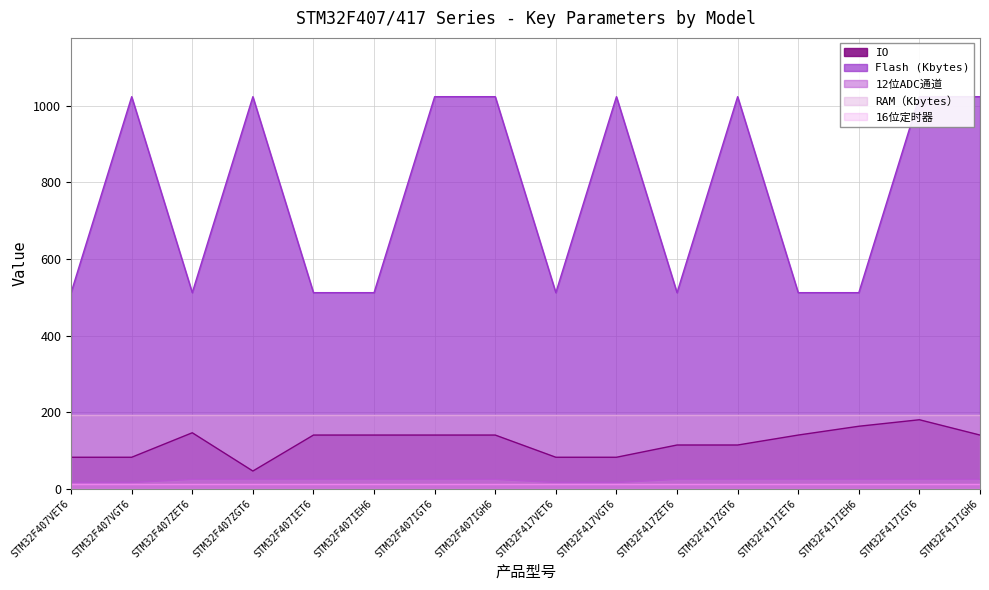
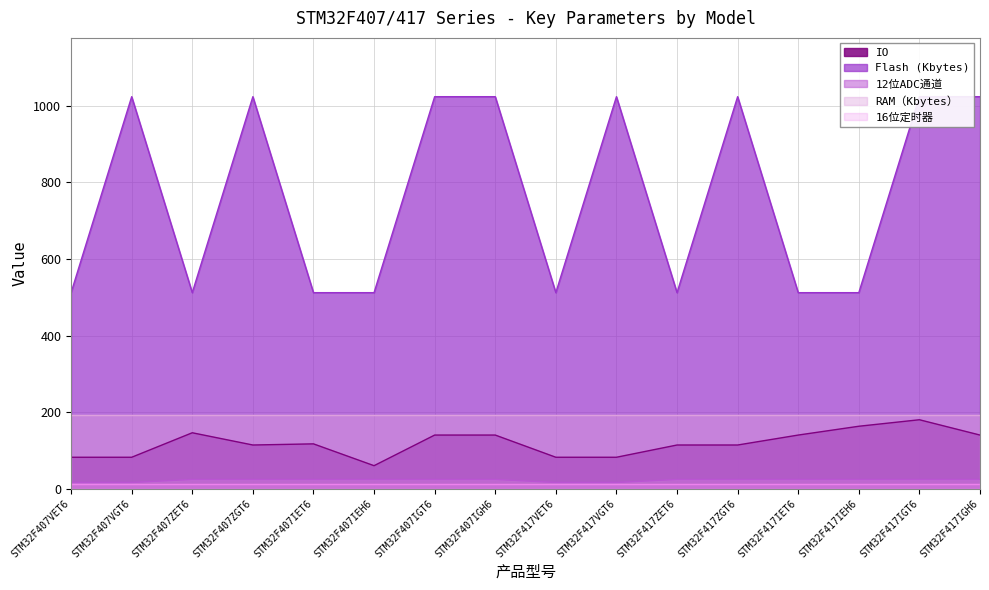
IO, STM32F407ZGT6: 50 -> 110
IO, STM32F407IET6: 140 -> 120
IO, STM32F407IEH6: 140 -> 60
